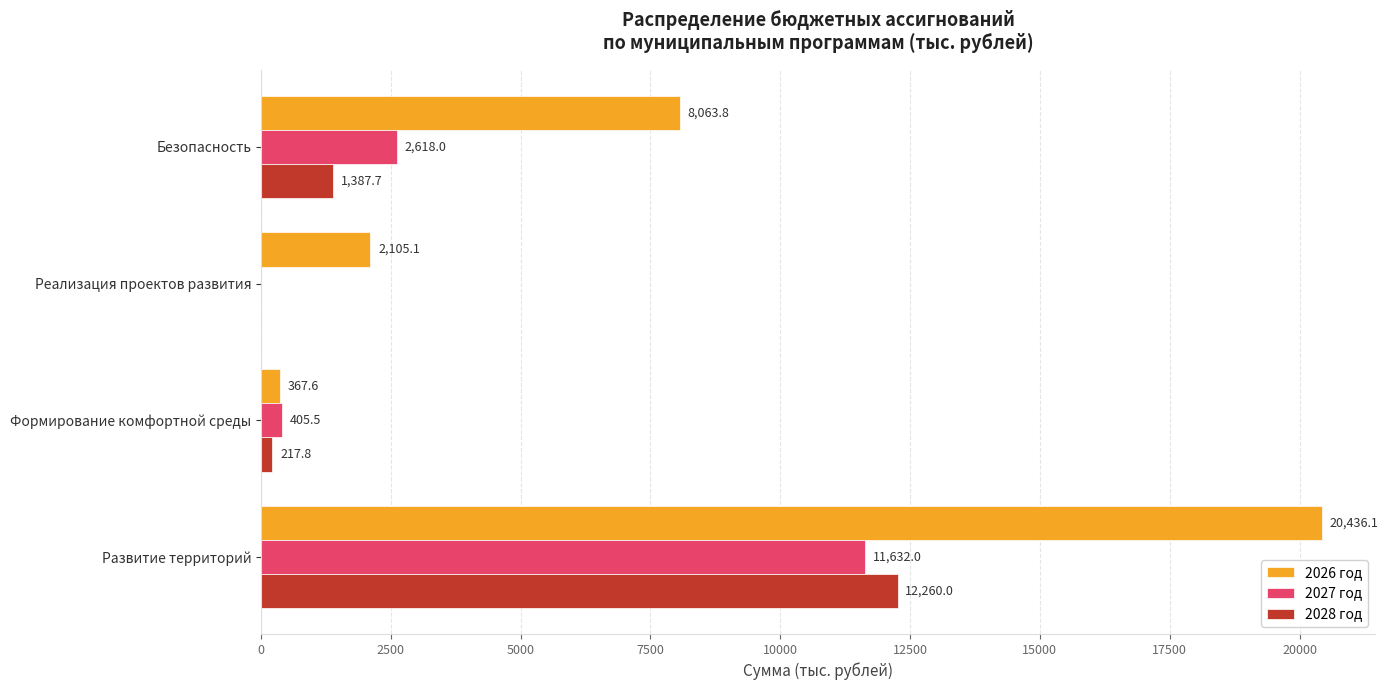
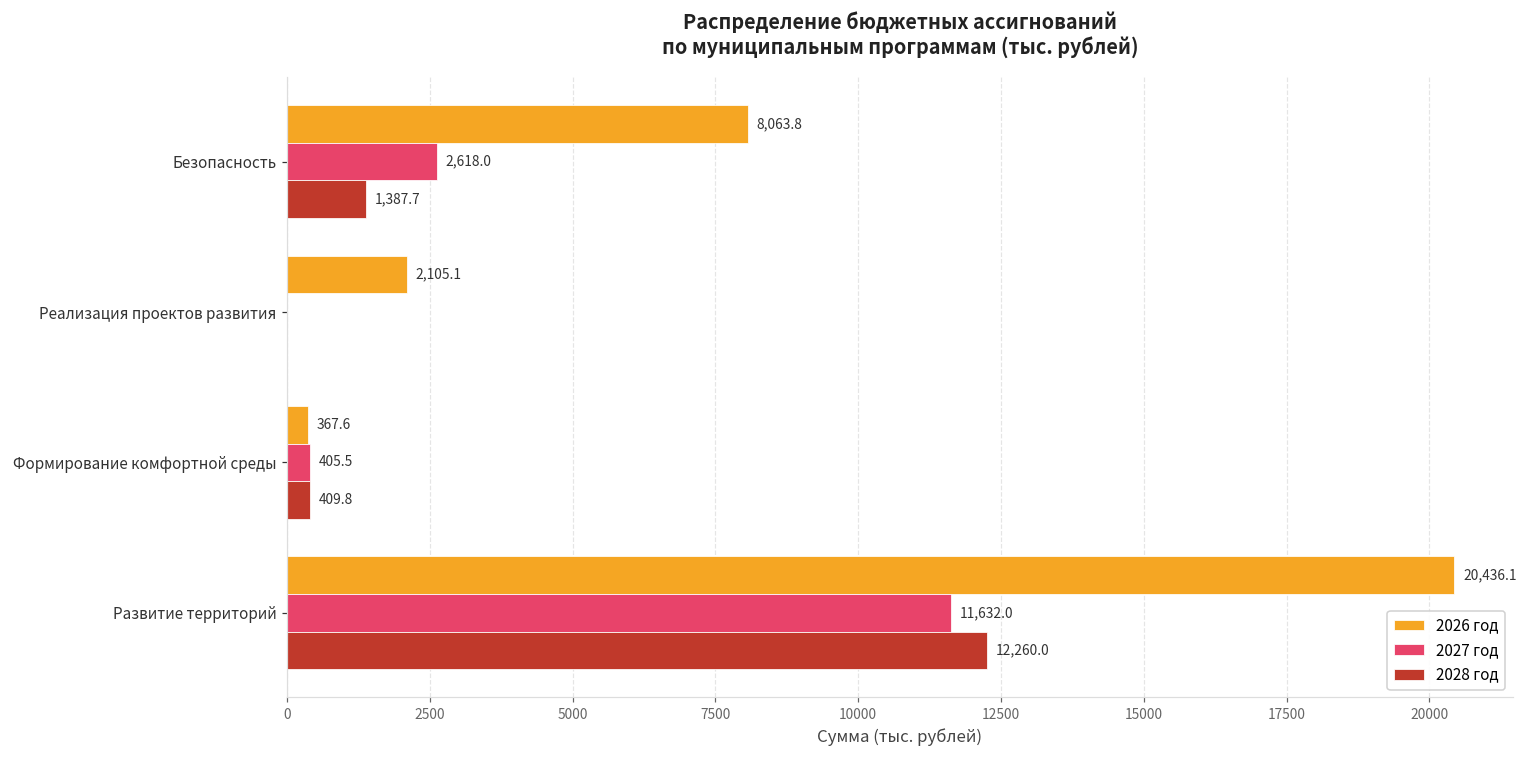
2028 год, Формирование комфортной среды: 217.8 -> 409.8
